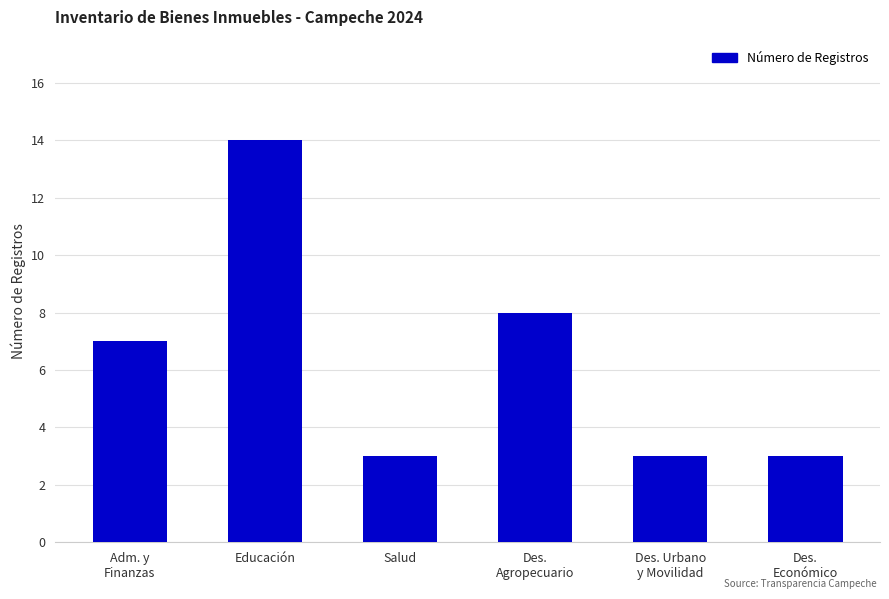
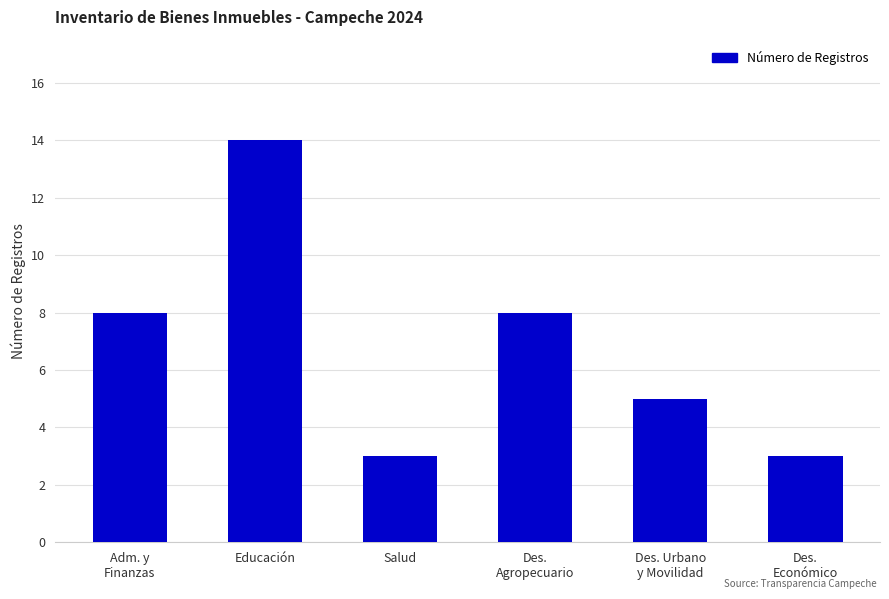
Adm. y Finanzas: 7 -> 8
Des. Urbano y Movilidad: 3 -> 5
